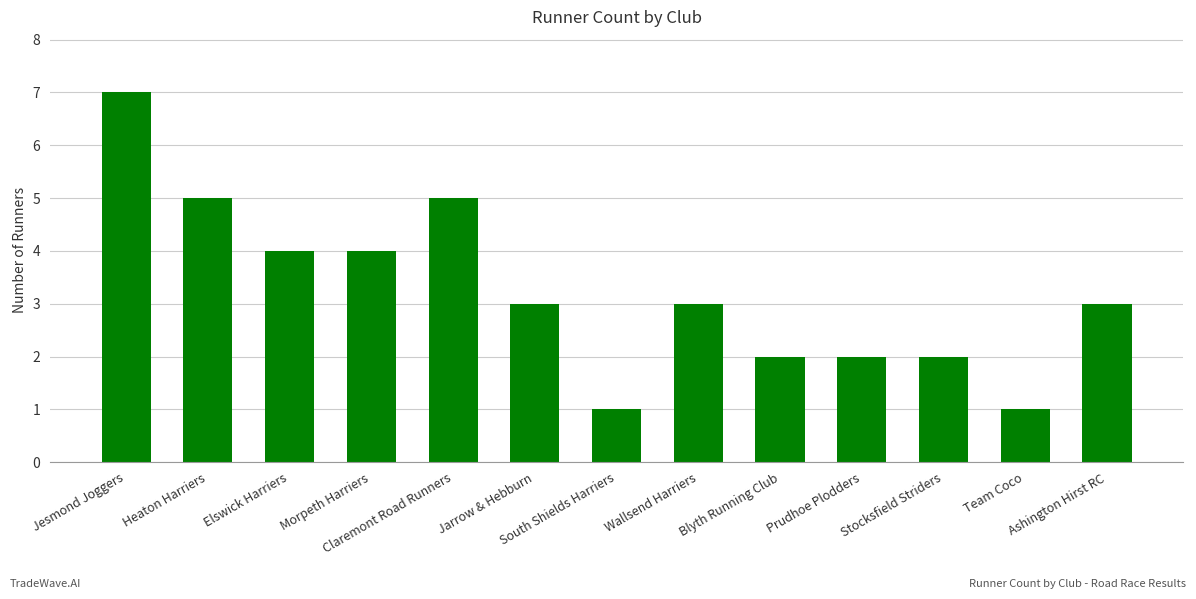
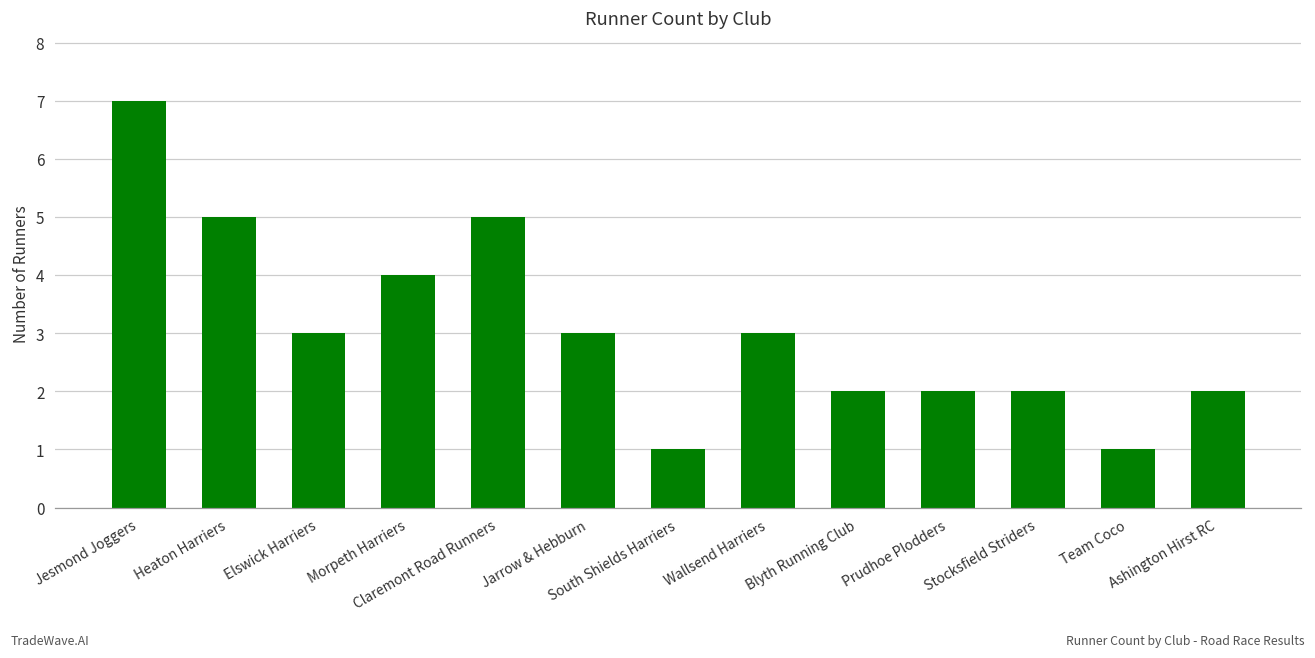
Elswick Harriers: 4 -> 3
Ashington Hirst RC: 3 -> 2
